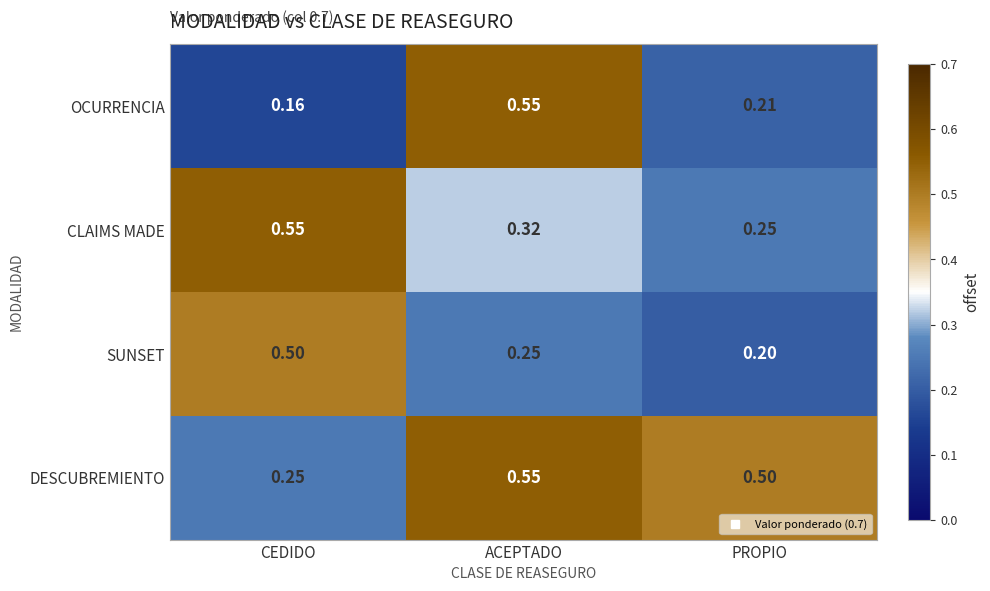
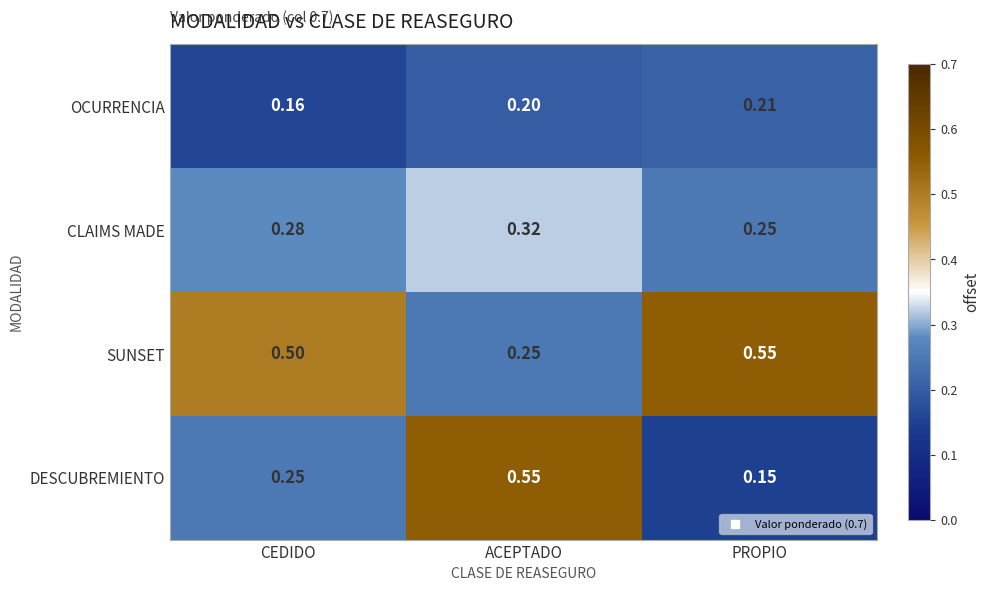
OCURRENCIA, ACEPTADO: 0.55 -> 0.20
CLAIMS MADE, CEDIDO: 0.55 -> 0.28
SUNSET, PROPIO: 0.20 -> 0.55
DESCUBREMIENTO, PROPIO: 0.50 -> 0.15
